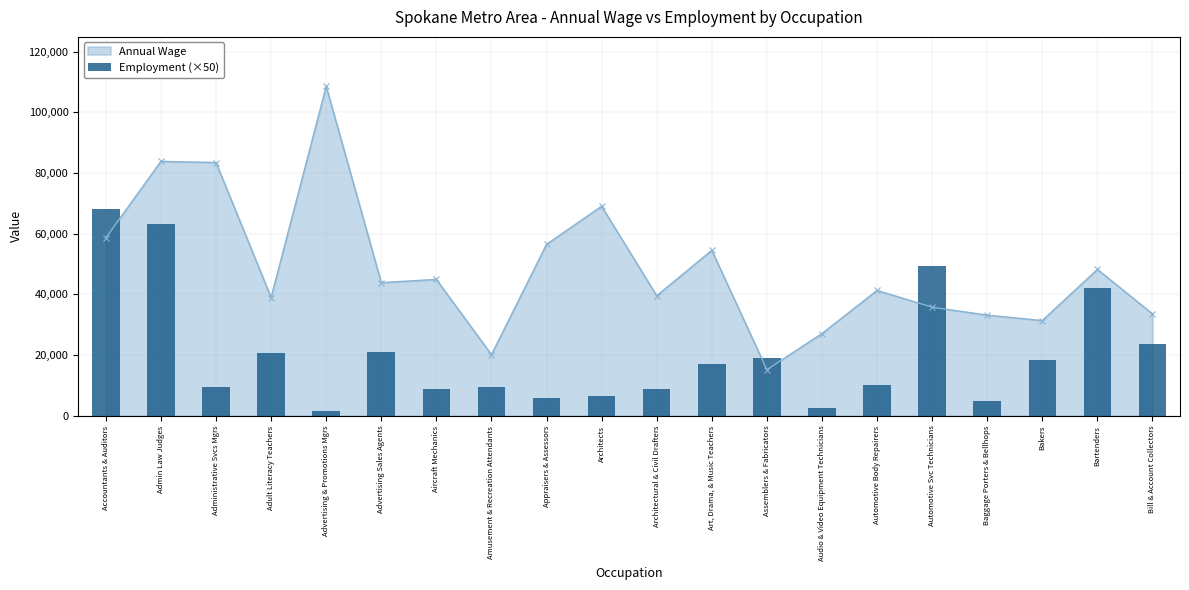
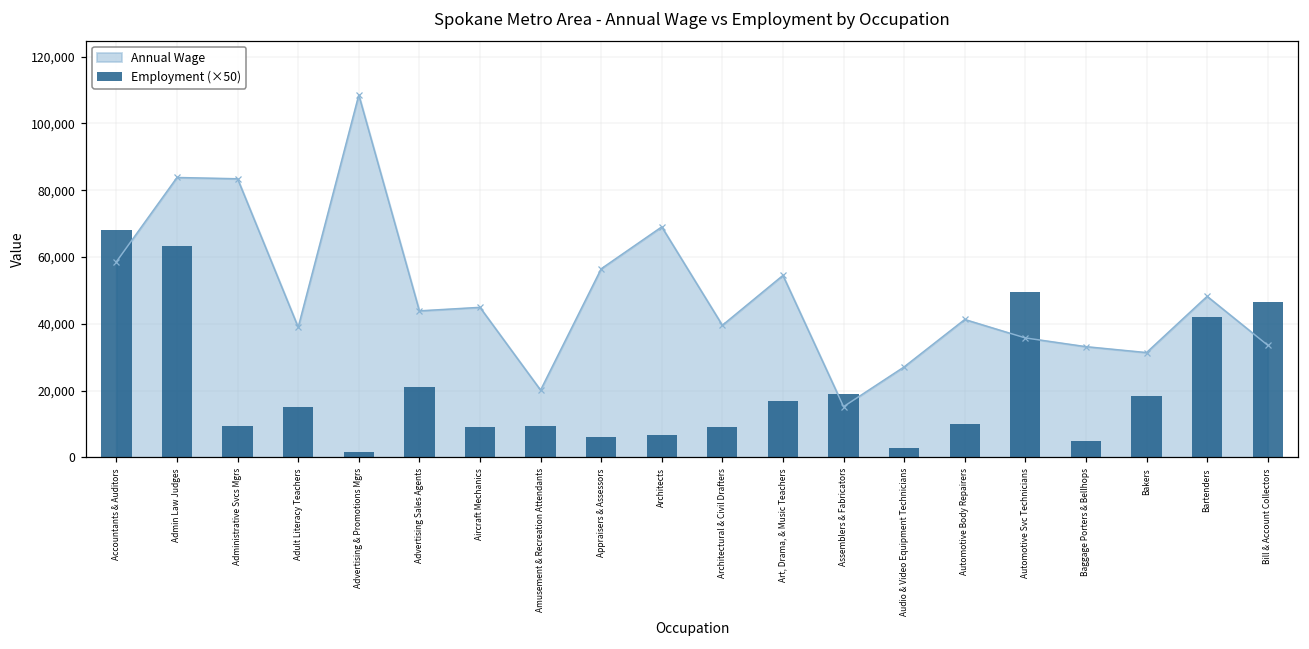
Employment (×50), Adult Literacy Teachers: 21,000 -> 15,000
Employment (×50), Bill & Account Collectors: 24,000 -> 47,000
